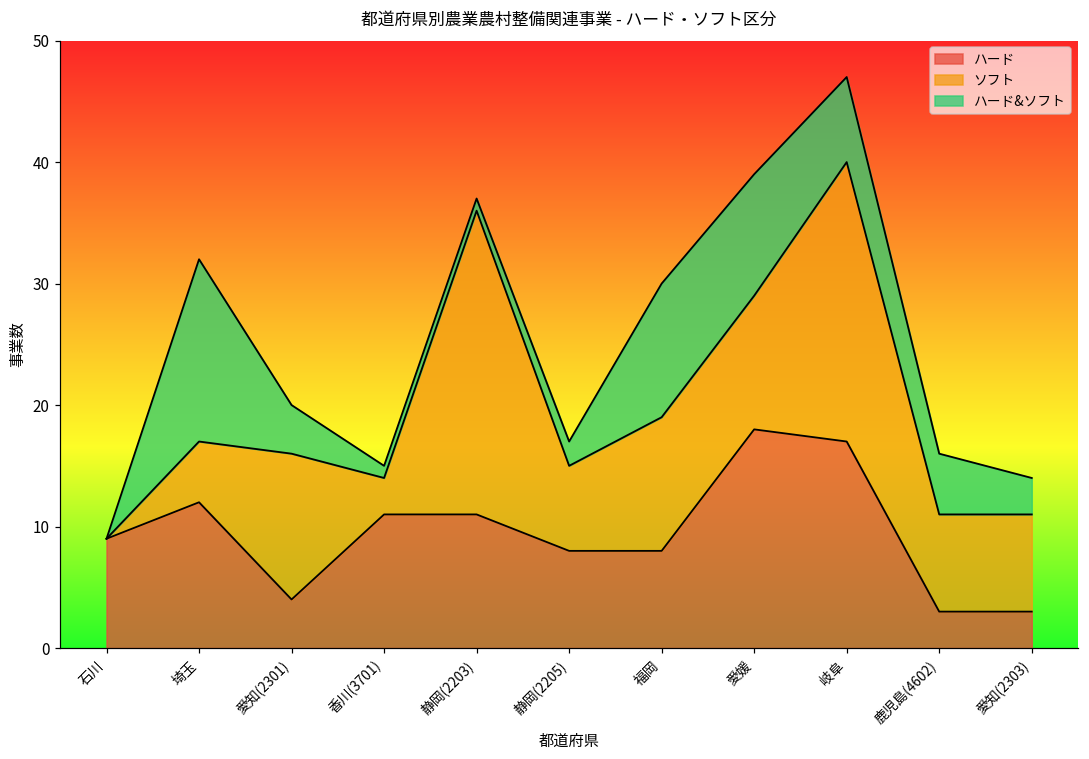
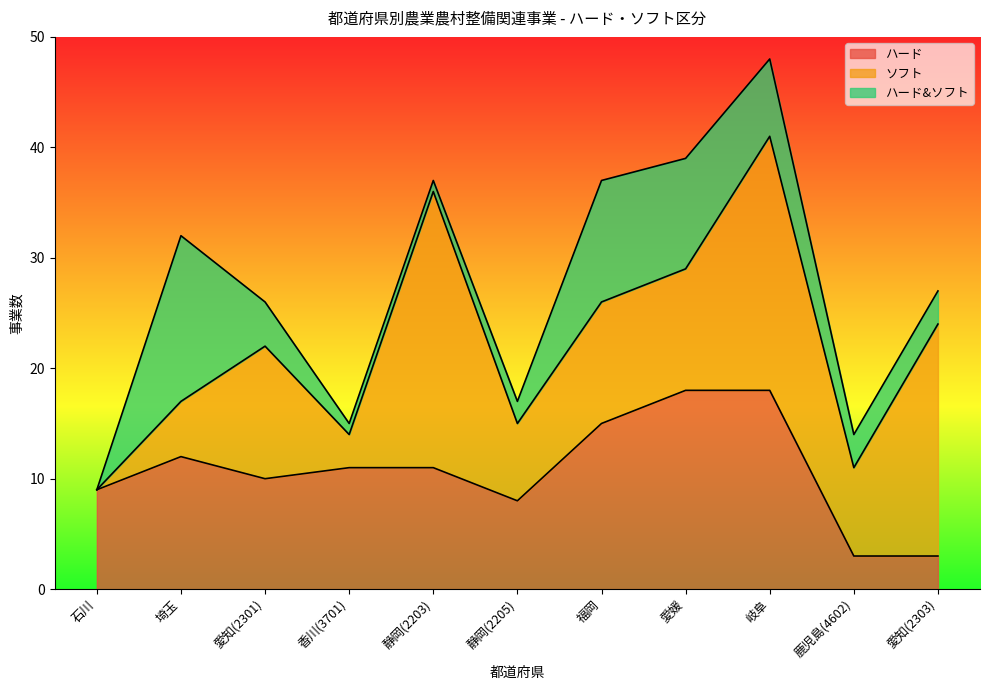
ハード, 愛知(2301): 4 -> 10
ハード, 福岡: 8 -> 15
ハード, 岐阜: 17 -> 18
ハード&ソフト, 鹿児島(4602): 5 -> 3
ソフト, 愛知(2303): 8 -> 21
